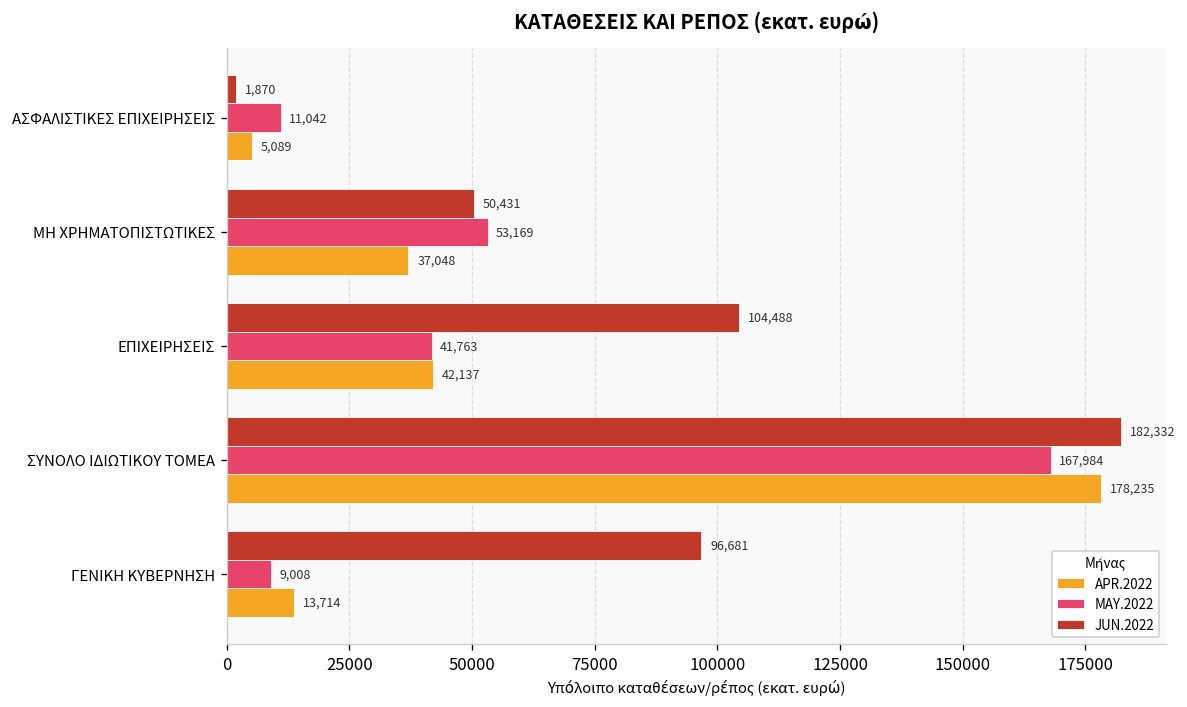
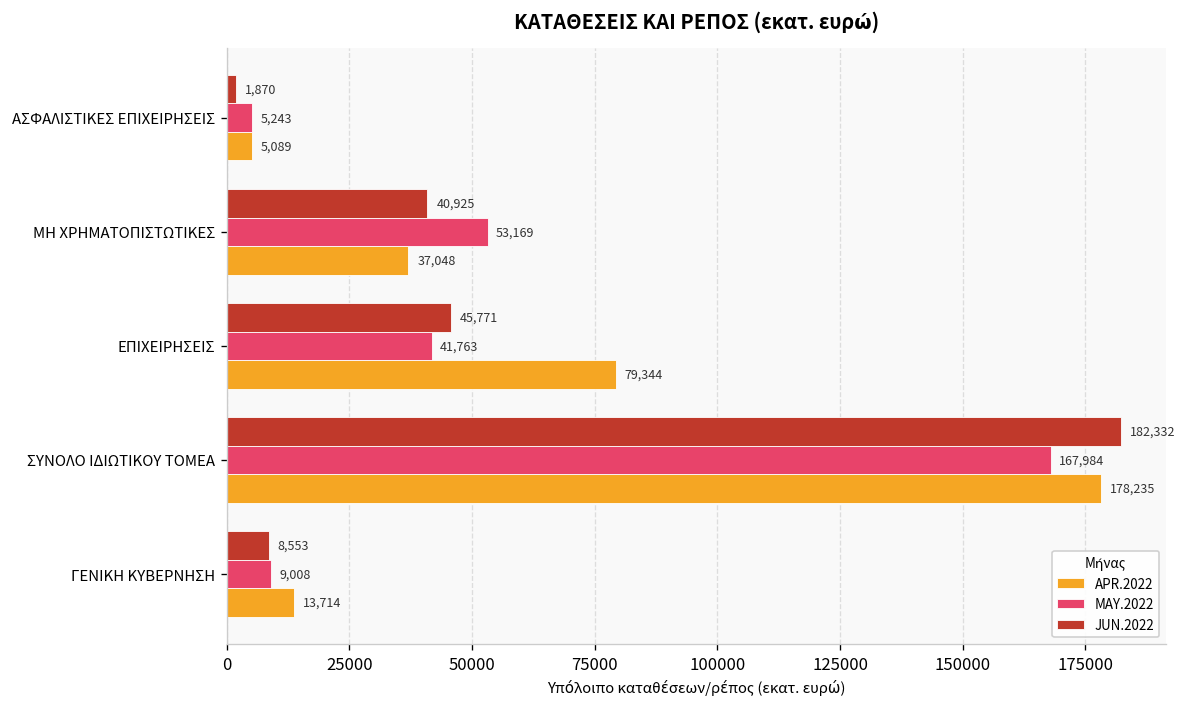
MAY.2022, ΑΣΦΑΛΙΣΤΙΚΕΣ ΕΠΙΧΕΙΡΗΣΕΙΣ: 11,042 -> 5,243
JUN.2022, ΜΗ ΧΡΗΜΑΤΟΠΙΣΤΩΤΙΚΕΣ: 50,431 -> 40,925
JUN.2022, ΕΠΙΧΕΙΡΗΣΕΙΣ: 104,488 -> 45,771
APR.2022, ΕΠΙΧΕΙΡΗΣΕΙΣ: 42,137 -> 79,344
JUN.2022, ΓΕΝΙΚΗ ΚΥΒΕΡΝΗΣΗ: 96,681 -> 8,553
